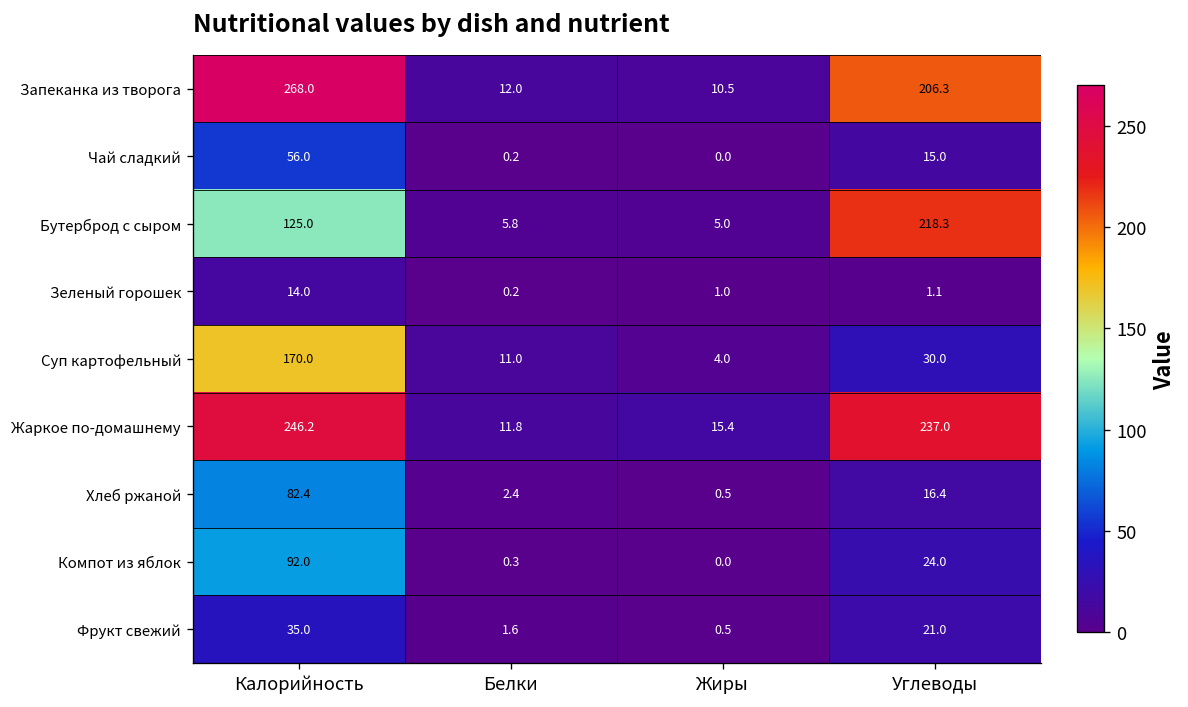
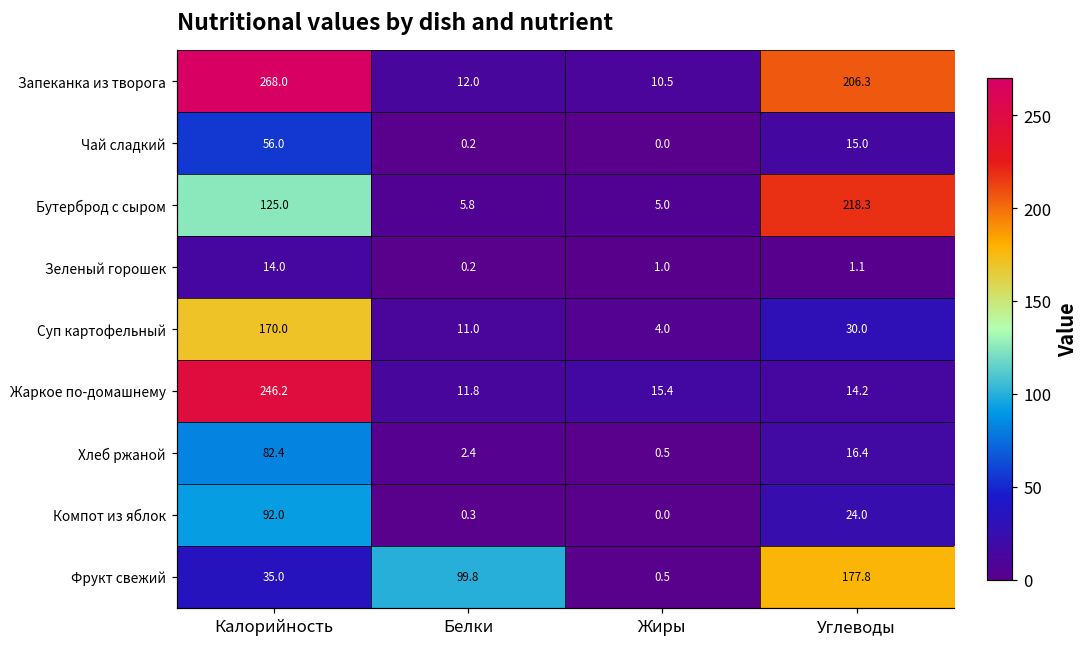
Жаркое по-домашнему, Углеводы: 237.0 -> 14.2
Фрукт свежий, Белки: 1.6 -> 99.8
Фрукт свежий, Углеводы: 21.0 -> 177.8
